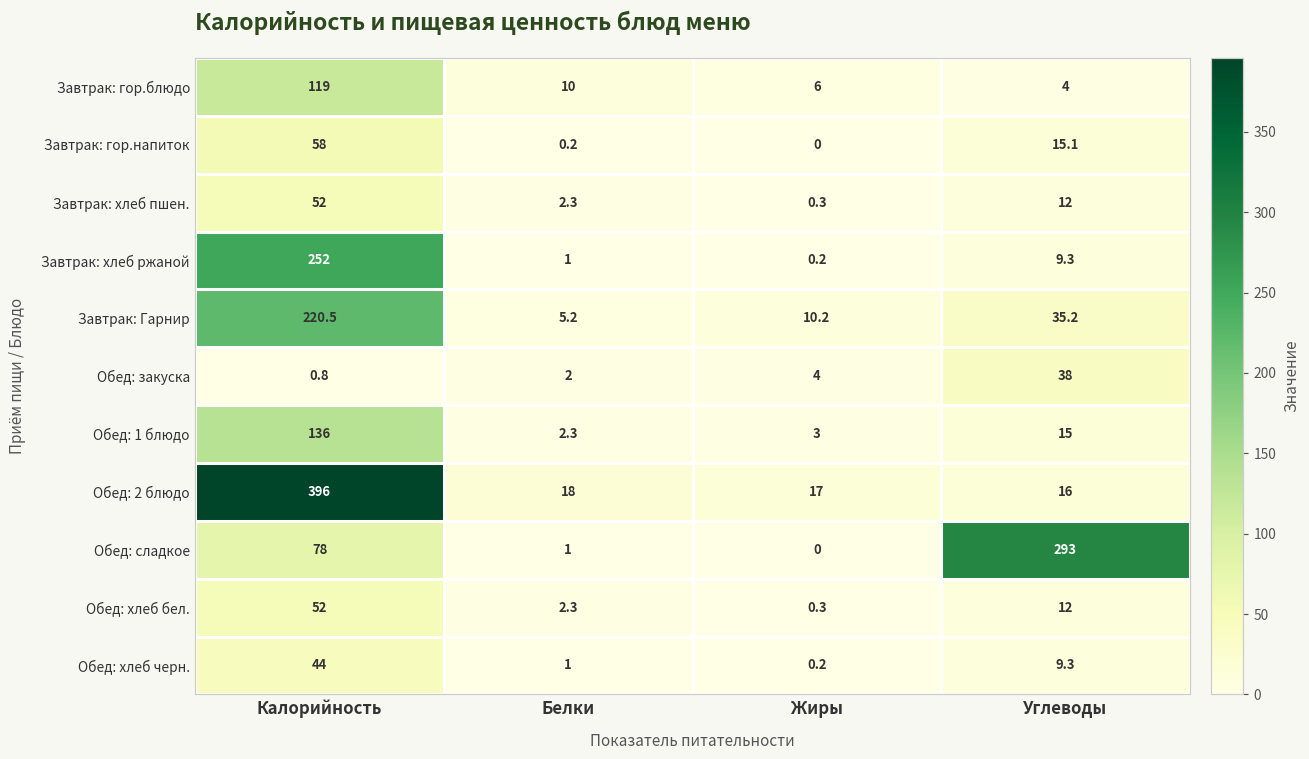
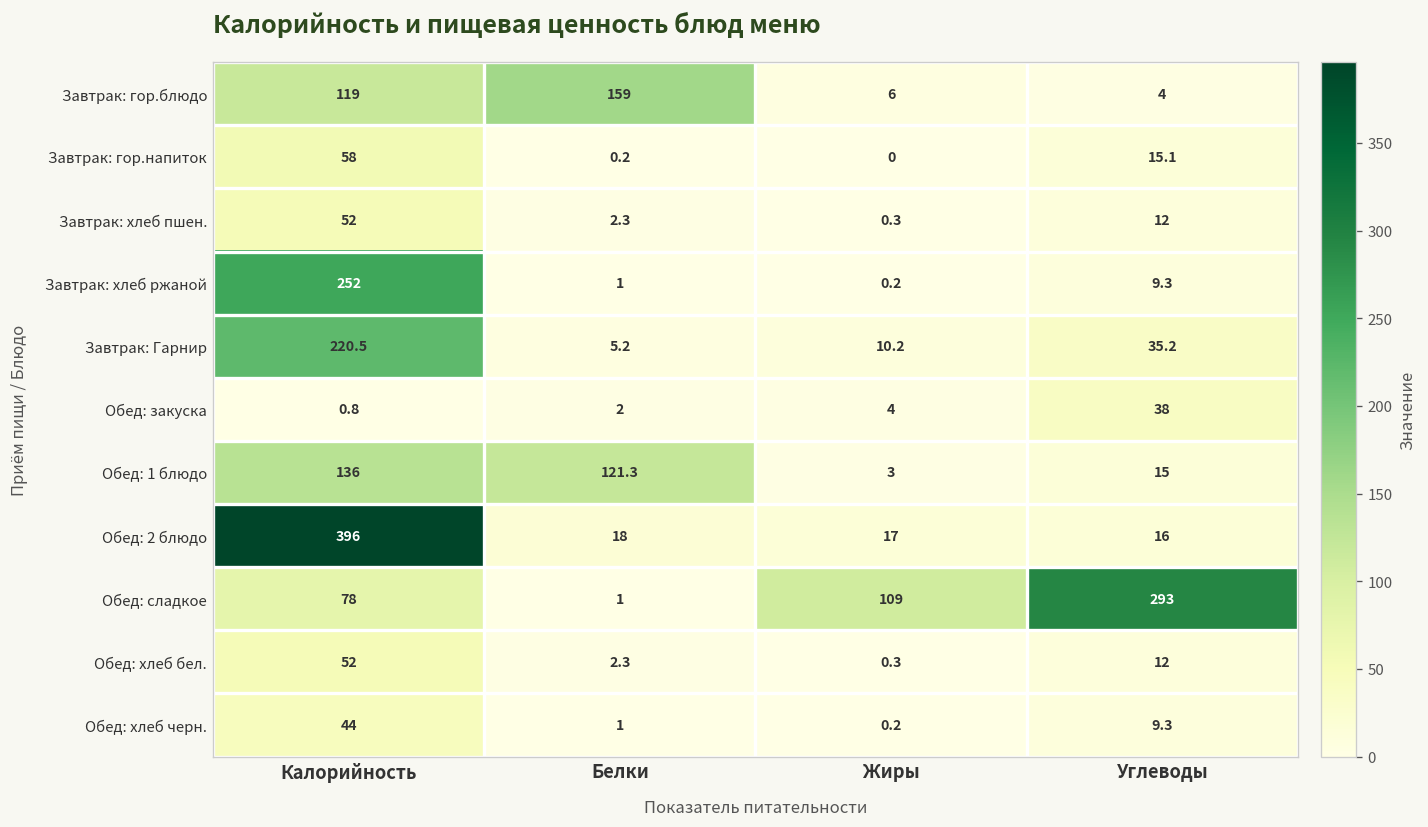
Завтрак: гор.блюдо, Белки: 10 -> 159
Обед: 1 блюдо, Белки: 2.3 -> 121.3
Обед: сладкое, Жиры: 0 -> 109
